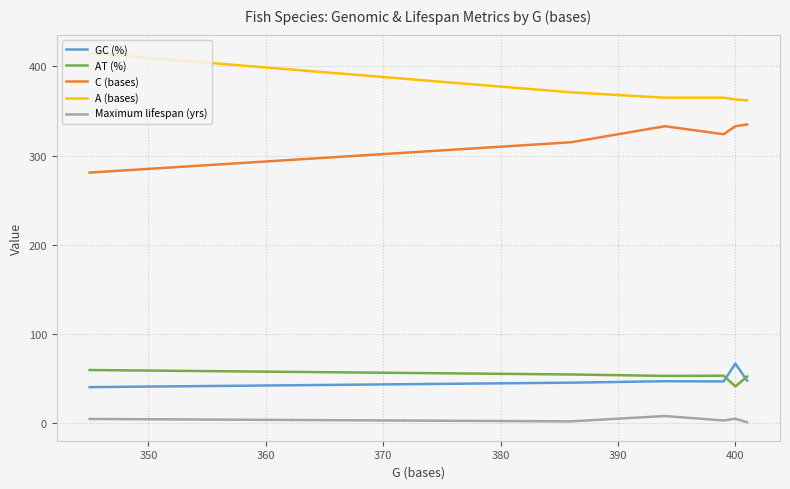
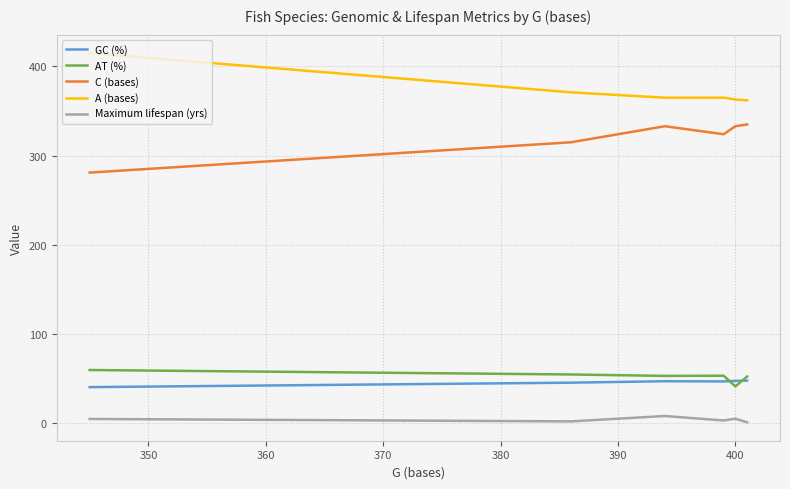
GC (%), 400: 70 -> 50
